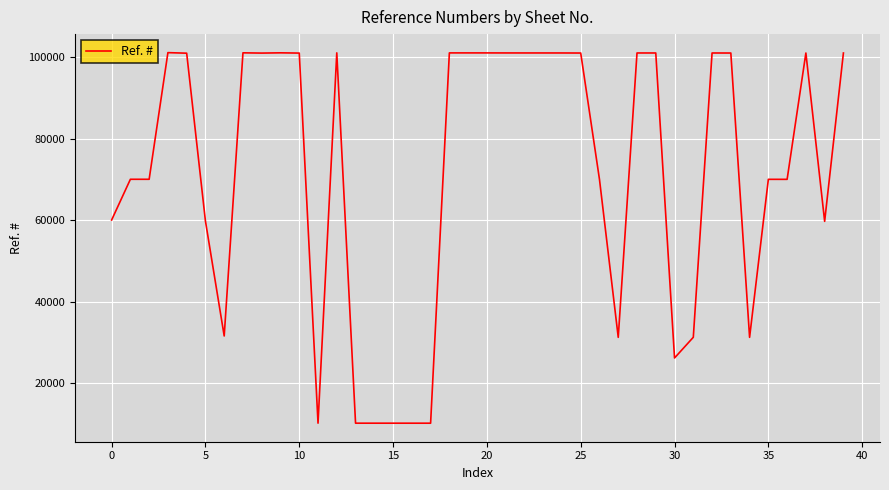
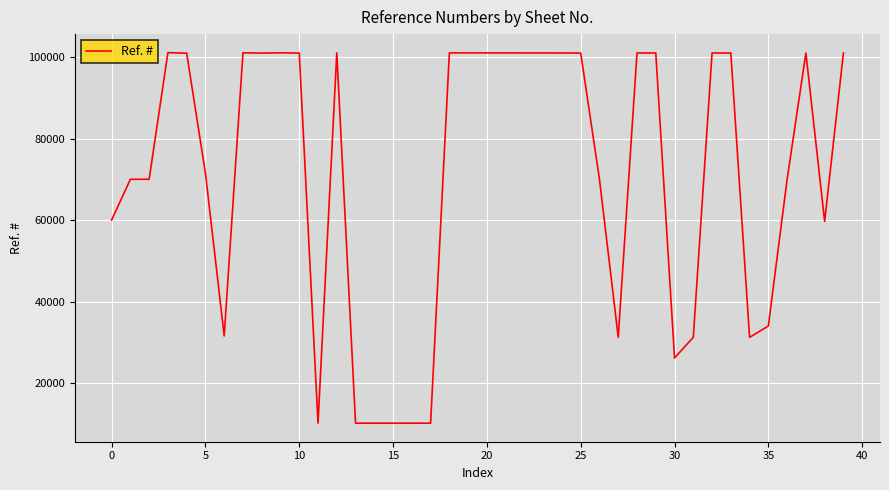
5: 60000 -> 72000
35: 70000 -> 34000
